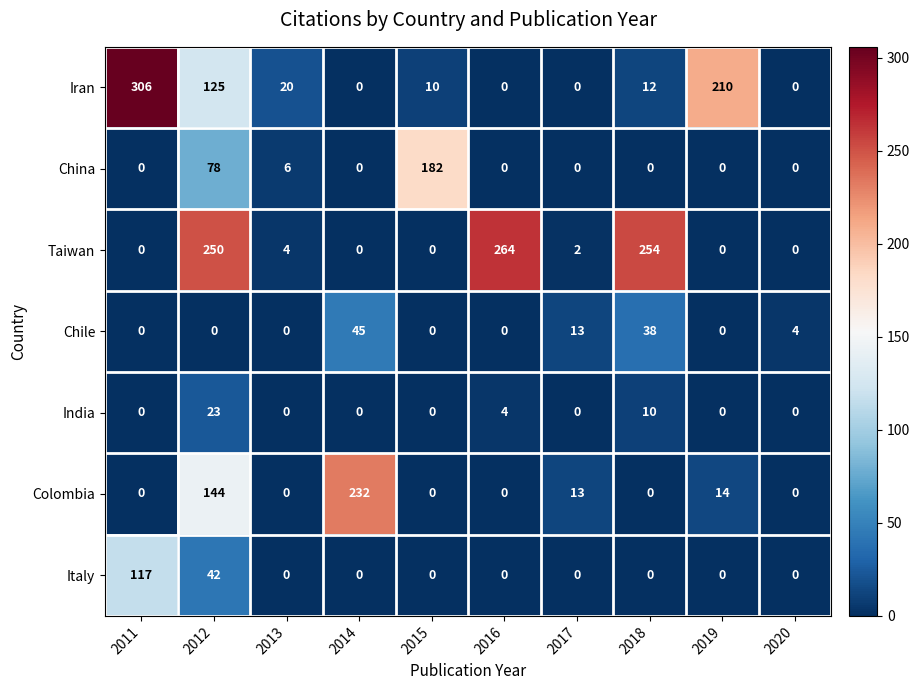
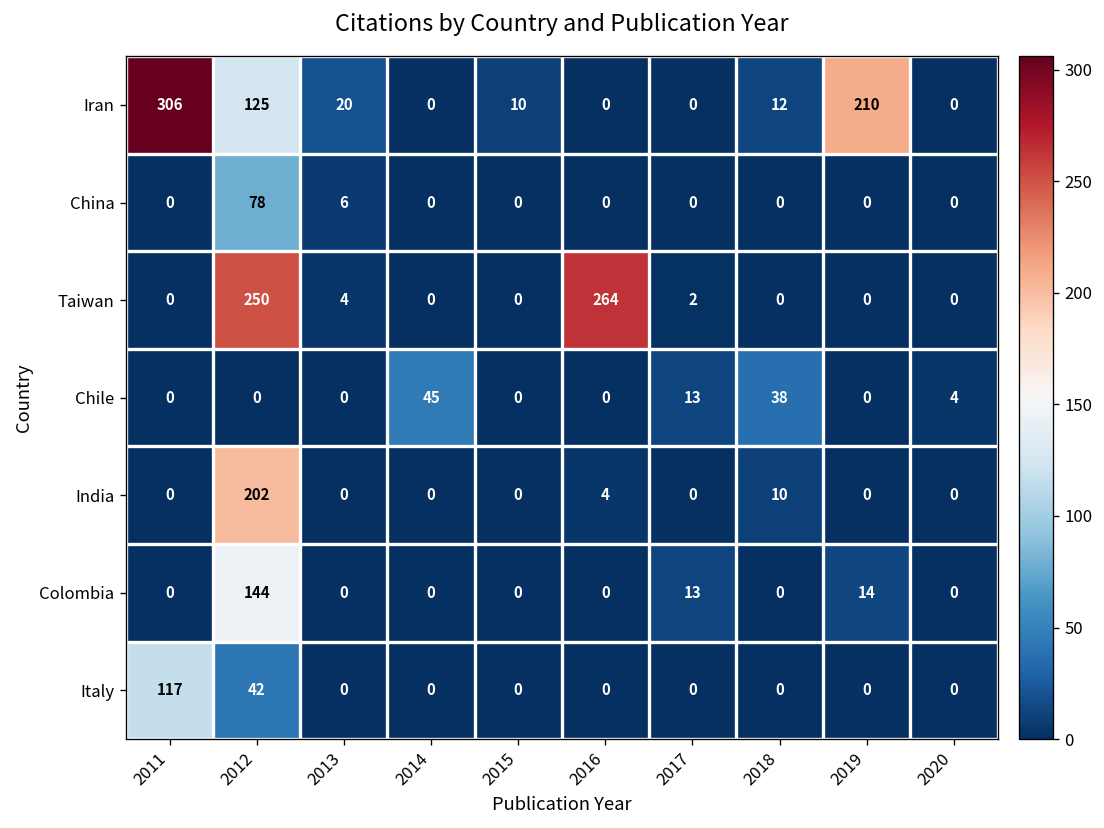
China, 2015: 182 -> 0
Taiwan, 2018: 254 -> 0
India, 2012: 23 -> 202
Colombia, 2014: 232 -> 0
